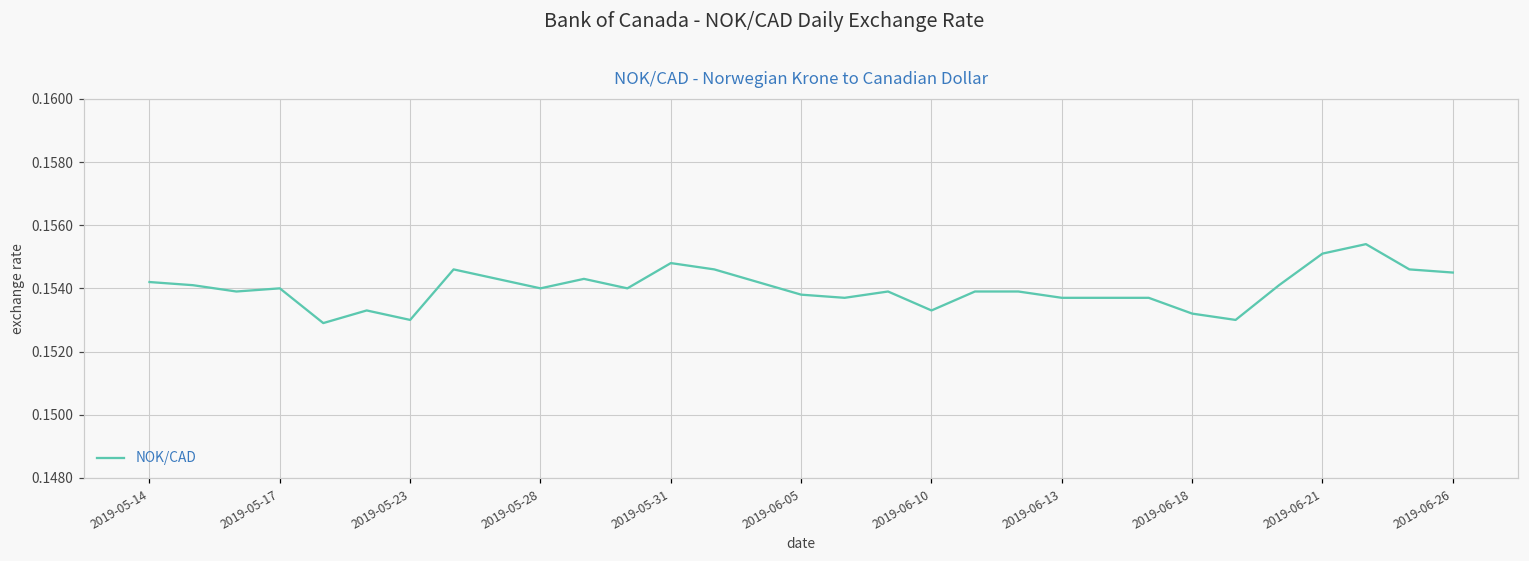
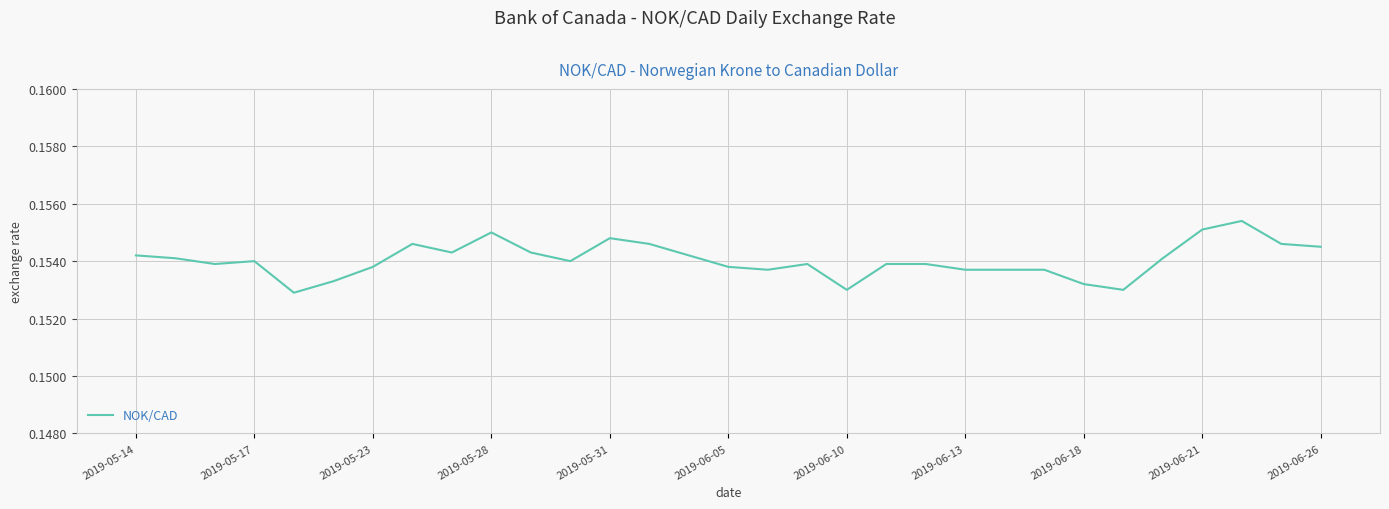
2019-05-23: 0.1530 -> 0.1538
2019-05-28: 0.154 -> 0.155
2019-06-10: 0.1533 -> 0.1530
